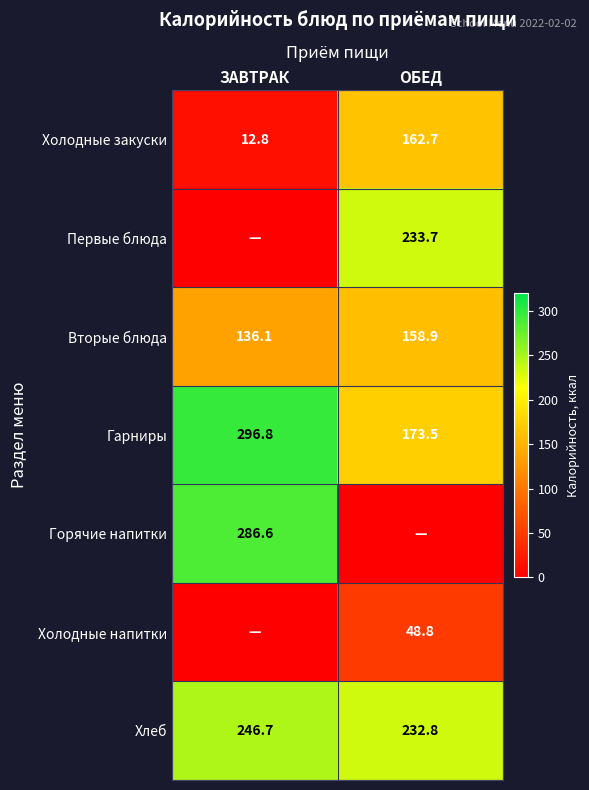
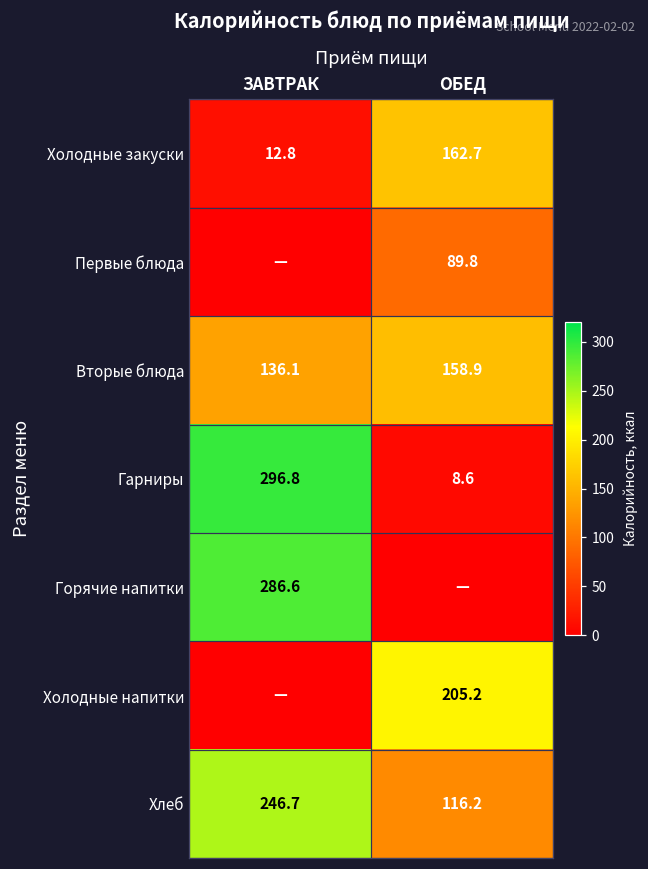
Первые блюда, ОБЕД: 233.7 -> 89.8
Гарниры, ОБЕД: 173.5 -> 8.6
Холодные напитки, ОБЕД: 48.8 -> 205.2
Хлеб, ОБЕД: 232.8 -> 116.2
